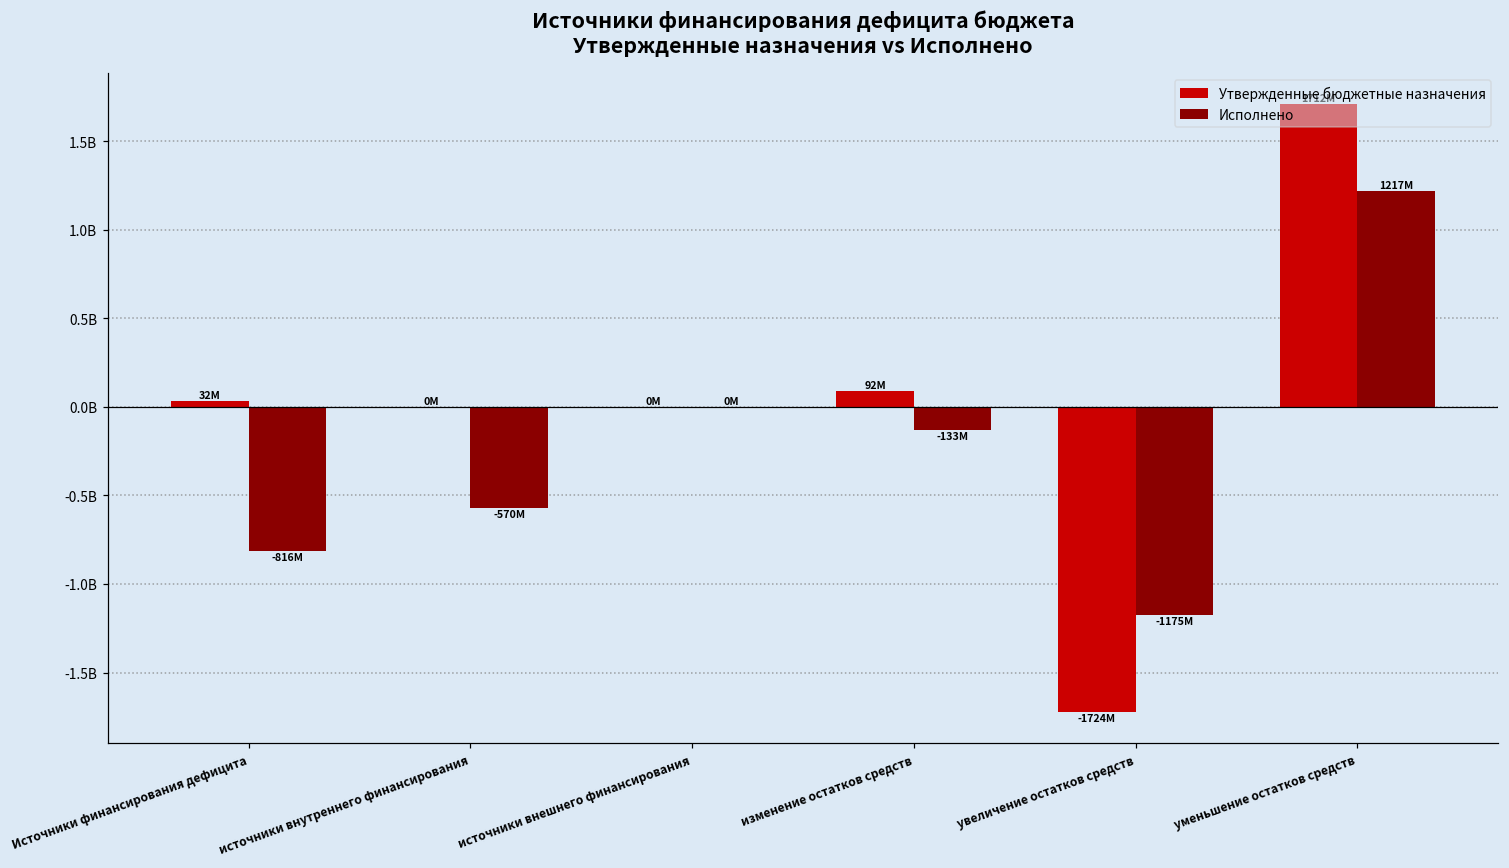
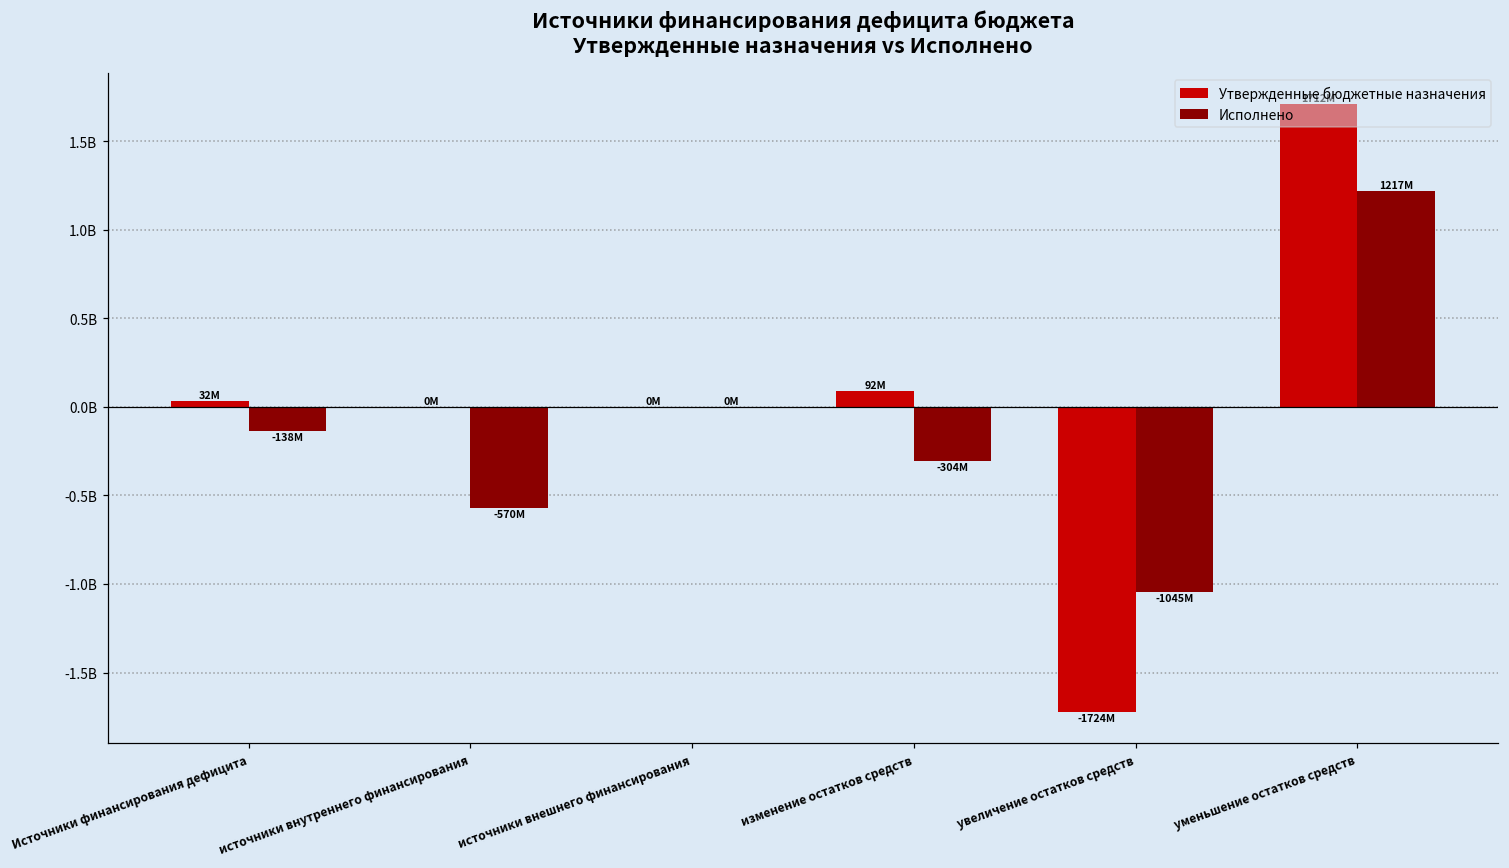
Исполнено, Источники финансирования дефицита: -816M -> -138M
Исполнено, изменение остатков средств: -133M -> -304M
Исполнено, увеличение остатков средств: -1175M -> -1045M
